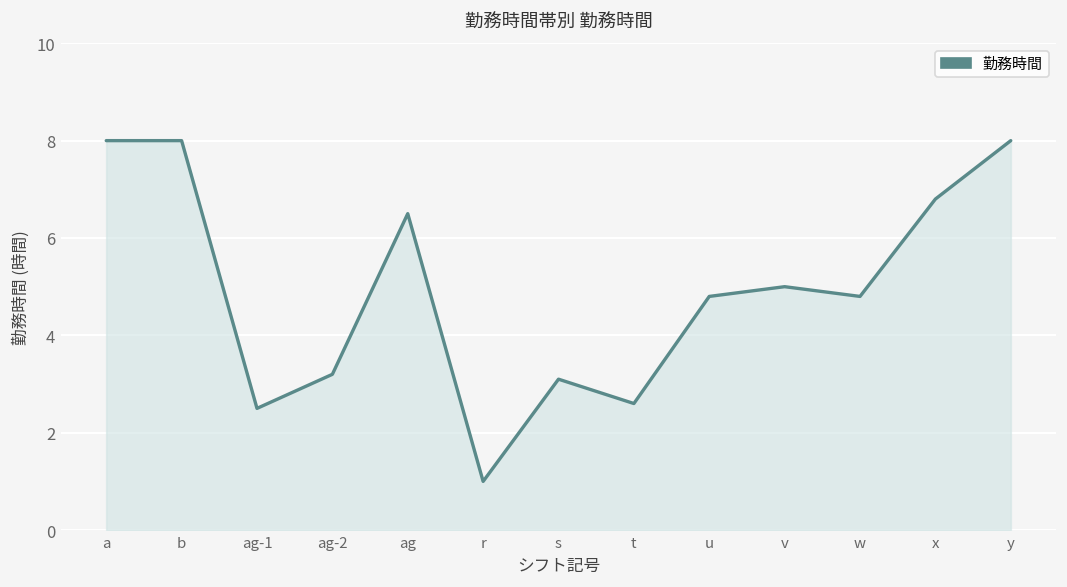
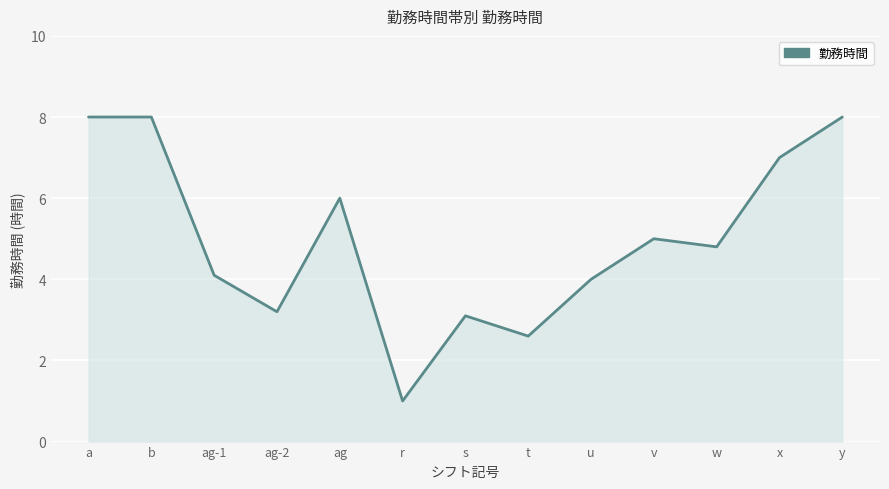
ag-1: 2.5 -> 4.1
ag: 6.5 -> 6.0
u: 4.8 -> 4.0
x: 6.8 -> 7.0
